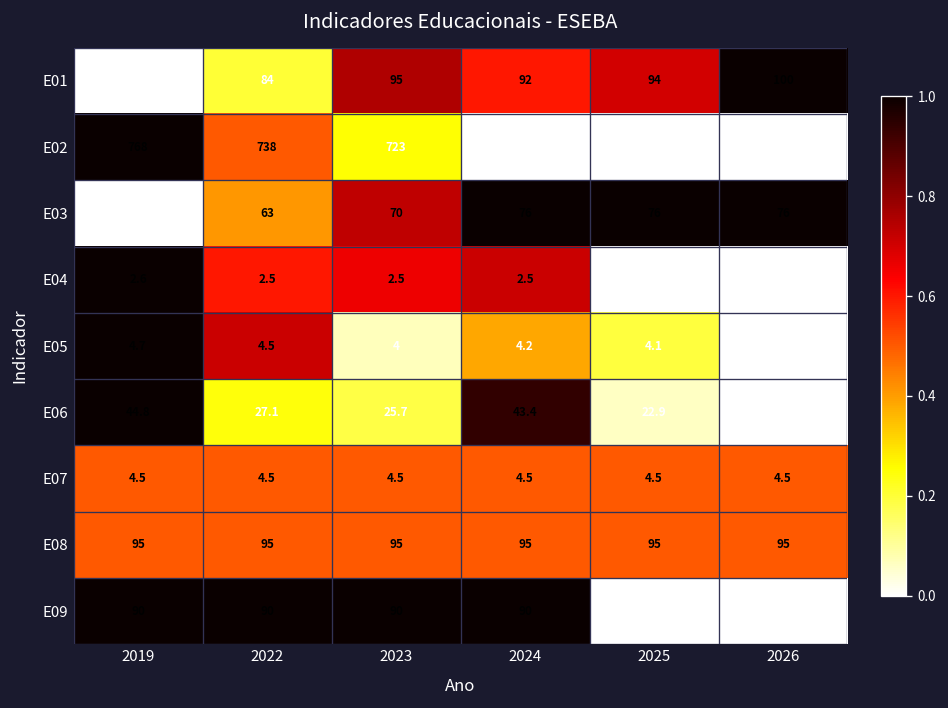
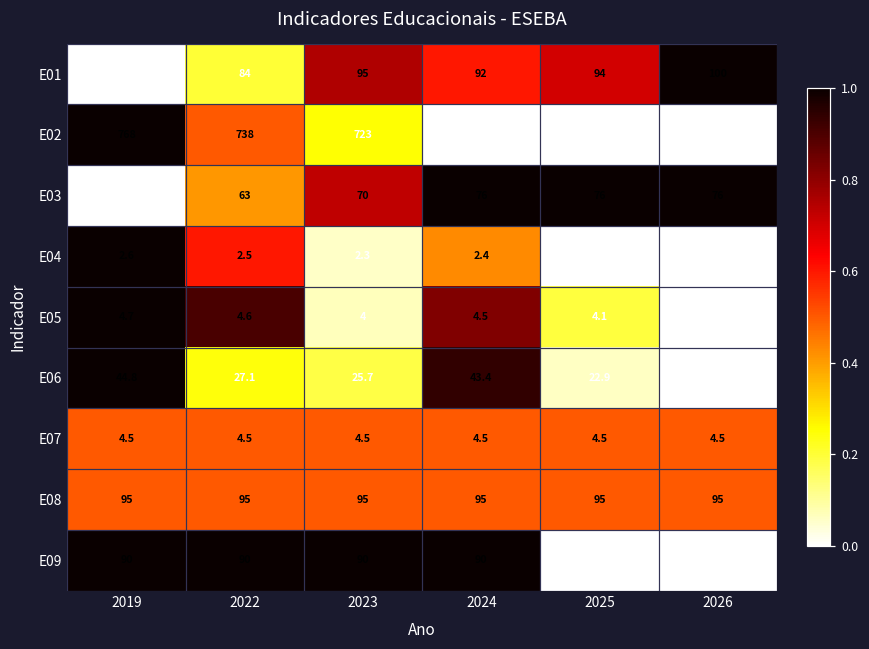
E04, 2023: 2.5 -> 2.3
E04, 2024: 2.5 -> 2.4
E05, 2022: 4.5 -> 4.6
E05, 2024: 4.2 -> 4.5
